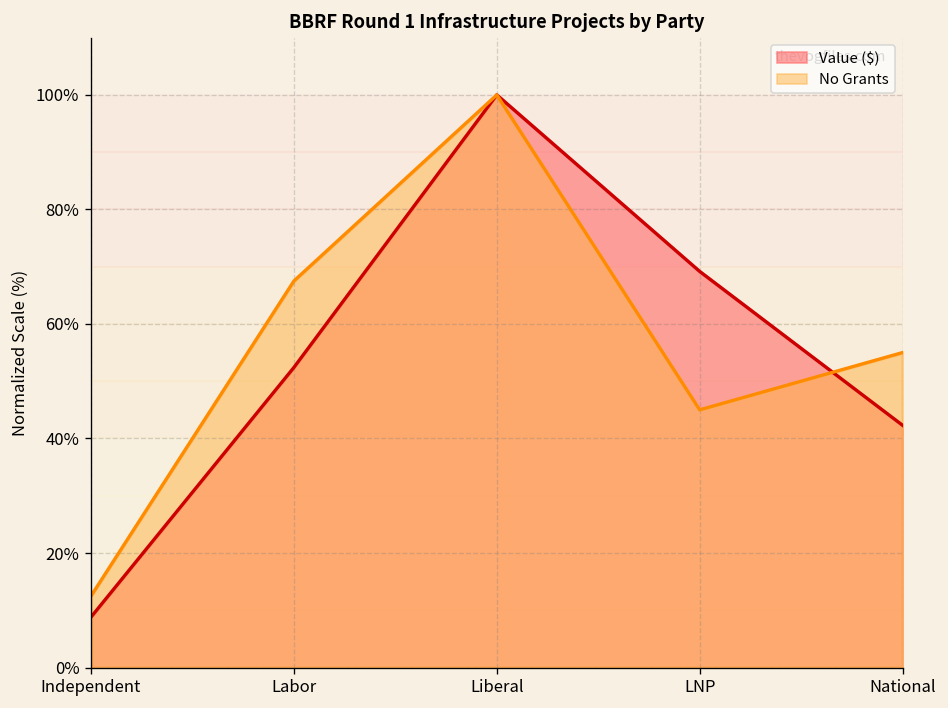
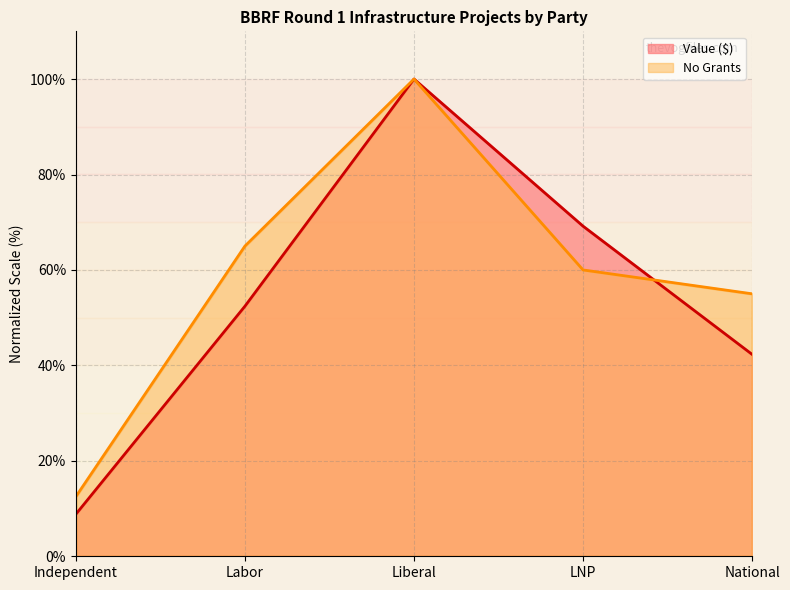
No Grants, Labor: 68% -> 65%
No Grants, LNP: 45% -> 60%
